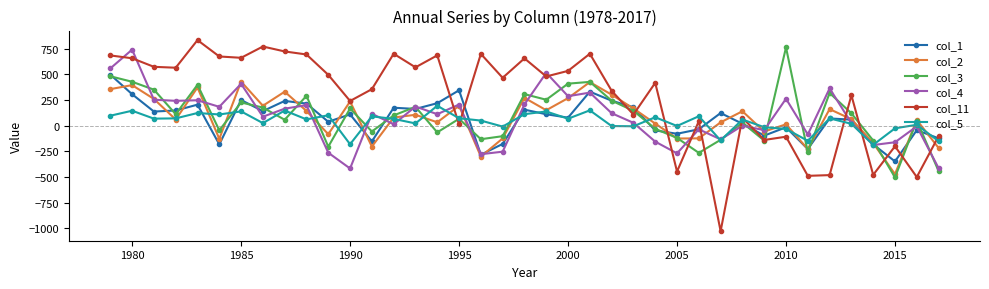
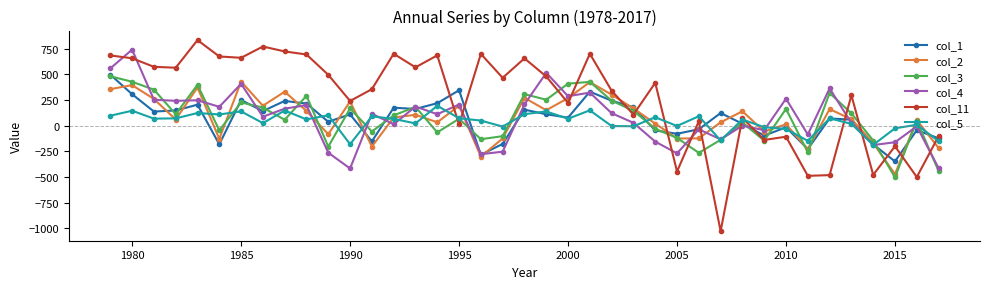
col_11, 2000: 530 -> 220
col_3, 2010: 760 -> 160
